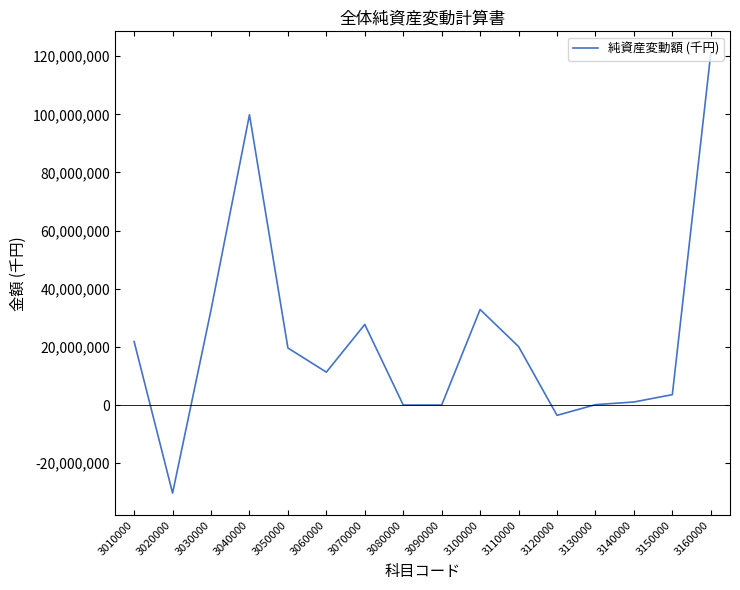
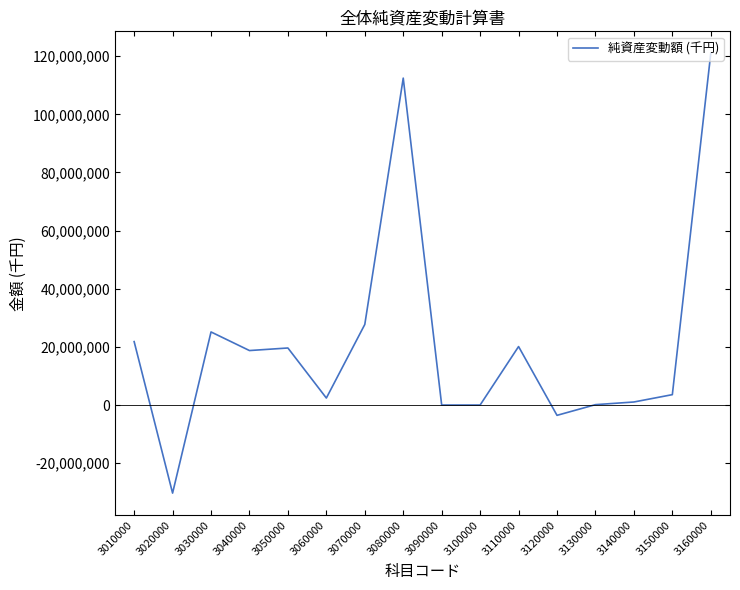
3030000: 33,000,000 -> 25,000,000
3040000: 100,000,000 -> 19,000,000
3060000: 11,000,000 -> 2,000,000
3080000: 0 -> 112,000,000
3100000: 33,000,000 -> 0
